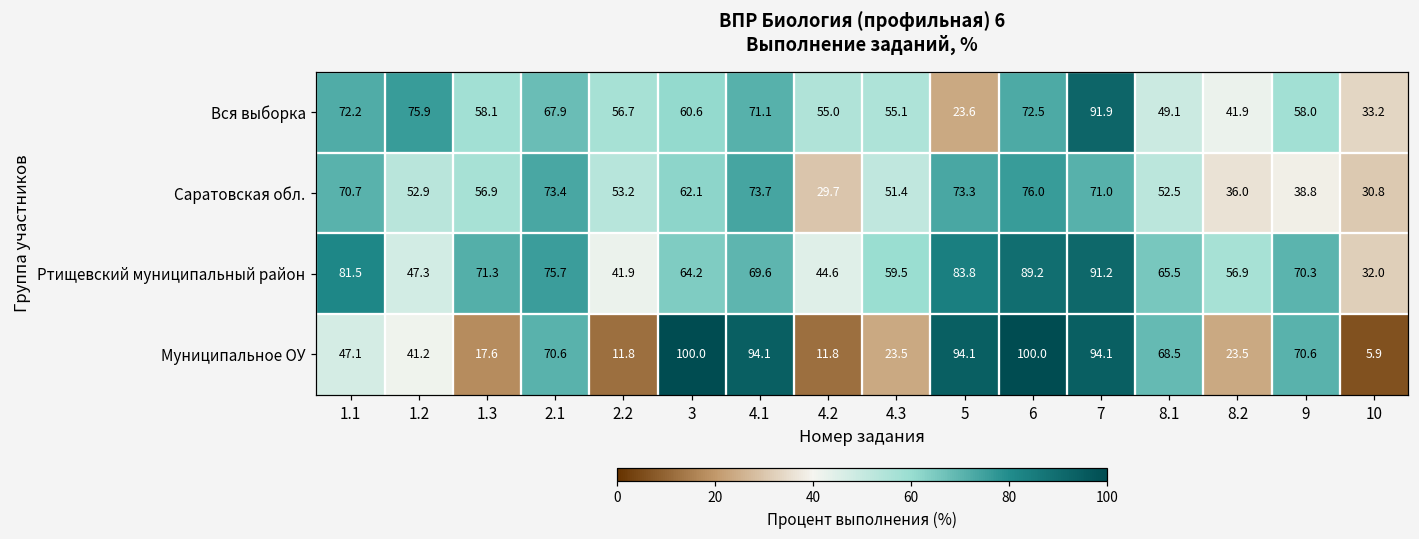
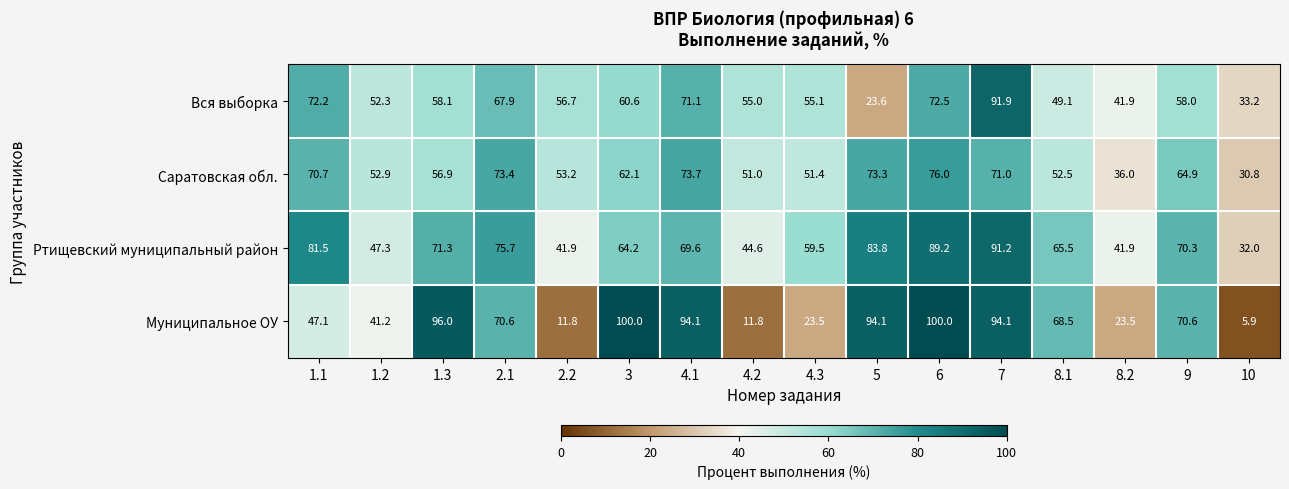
Вся выборка, 1.2: 75.9 -> 52.3
Саратовская обл., 4.2: 29.7 -> 51.0
Саратовская обл., 9: 38.8 -> 64.9
Ртищевский муниципальный район, 8.2: 56.9 -> 41.9
Муниципальное ОУ, 1.3: 17.6 -> 96.0
